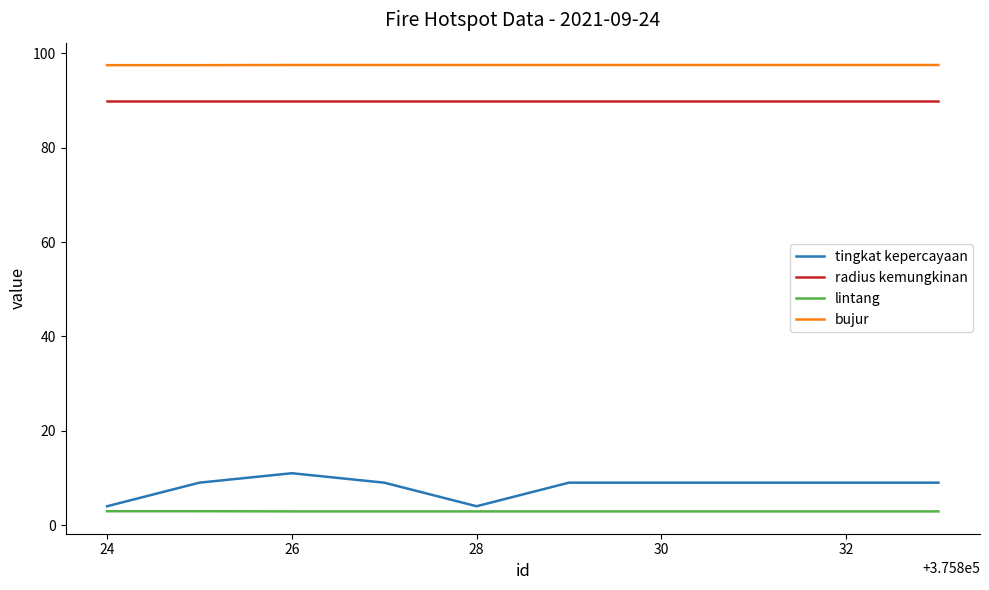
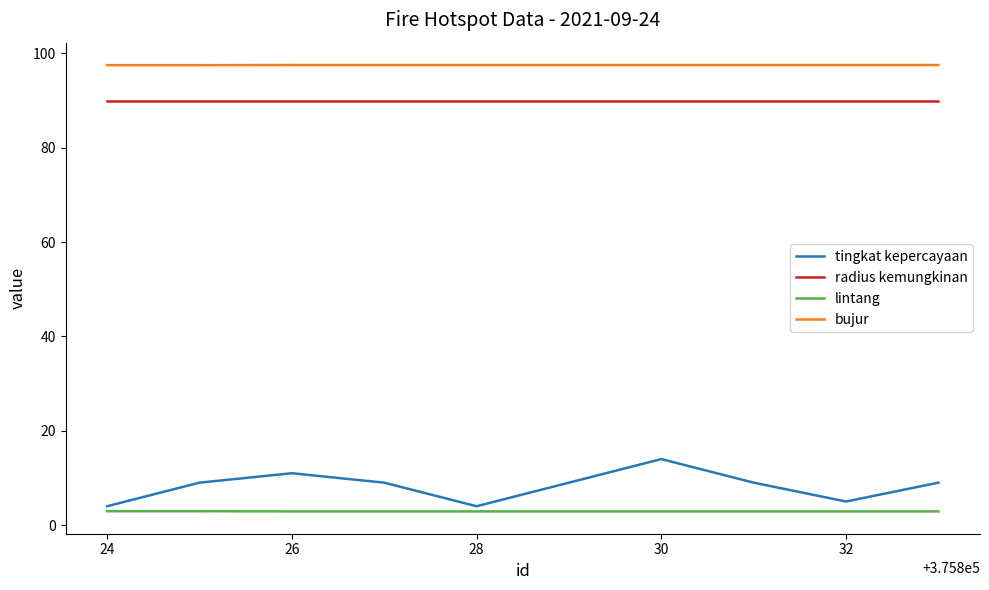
tingkat kepercayaan, 30: 9 -> 14
tingkat kepercayaan, 32: 9 -> 5
